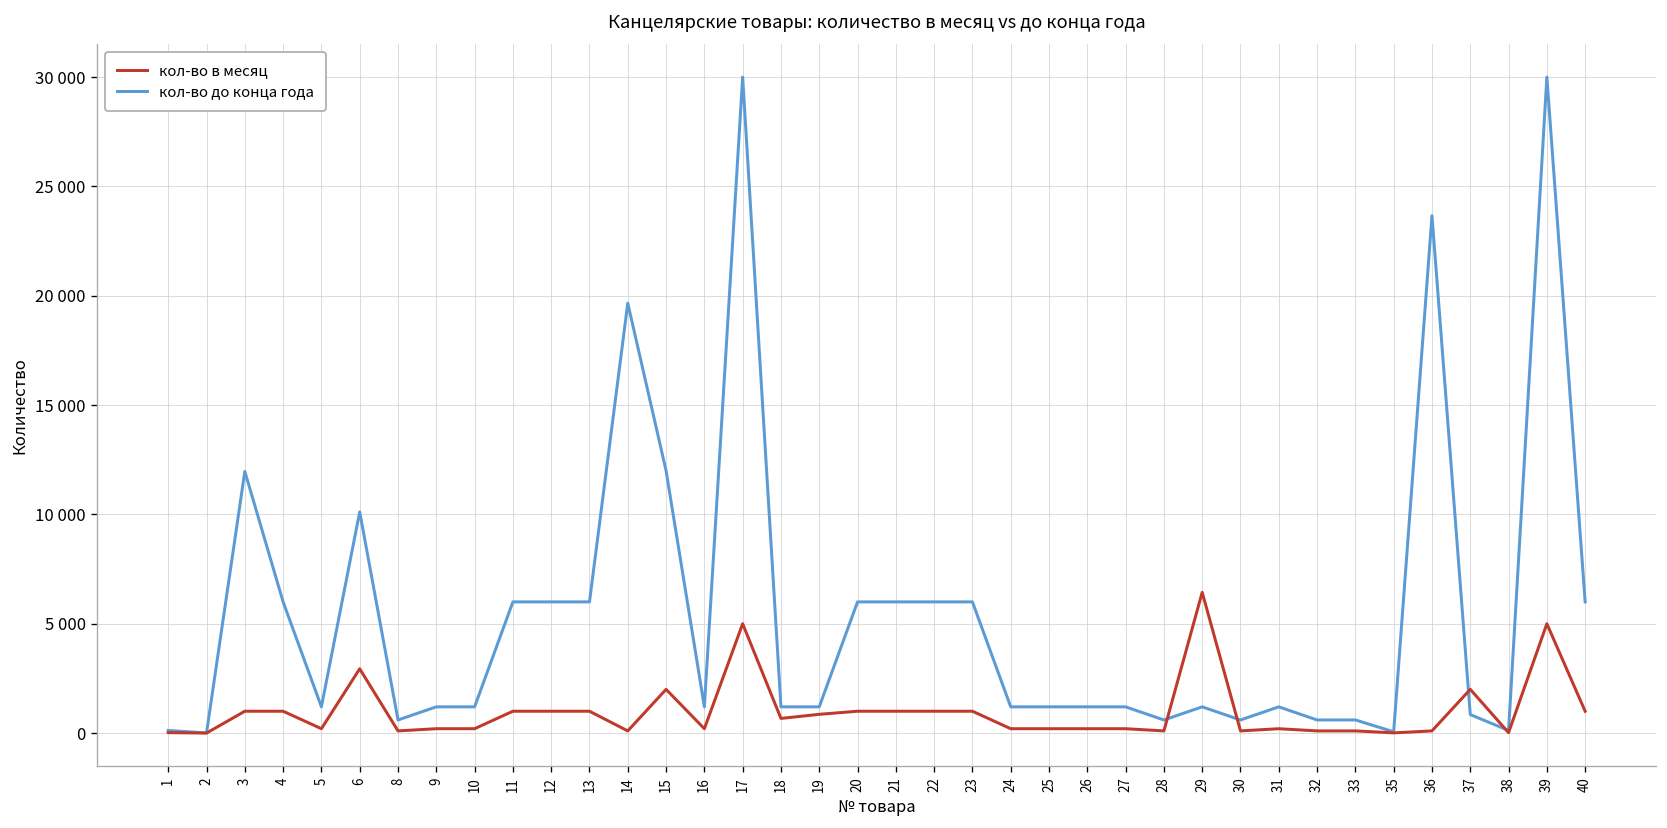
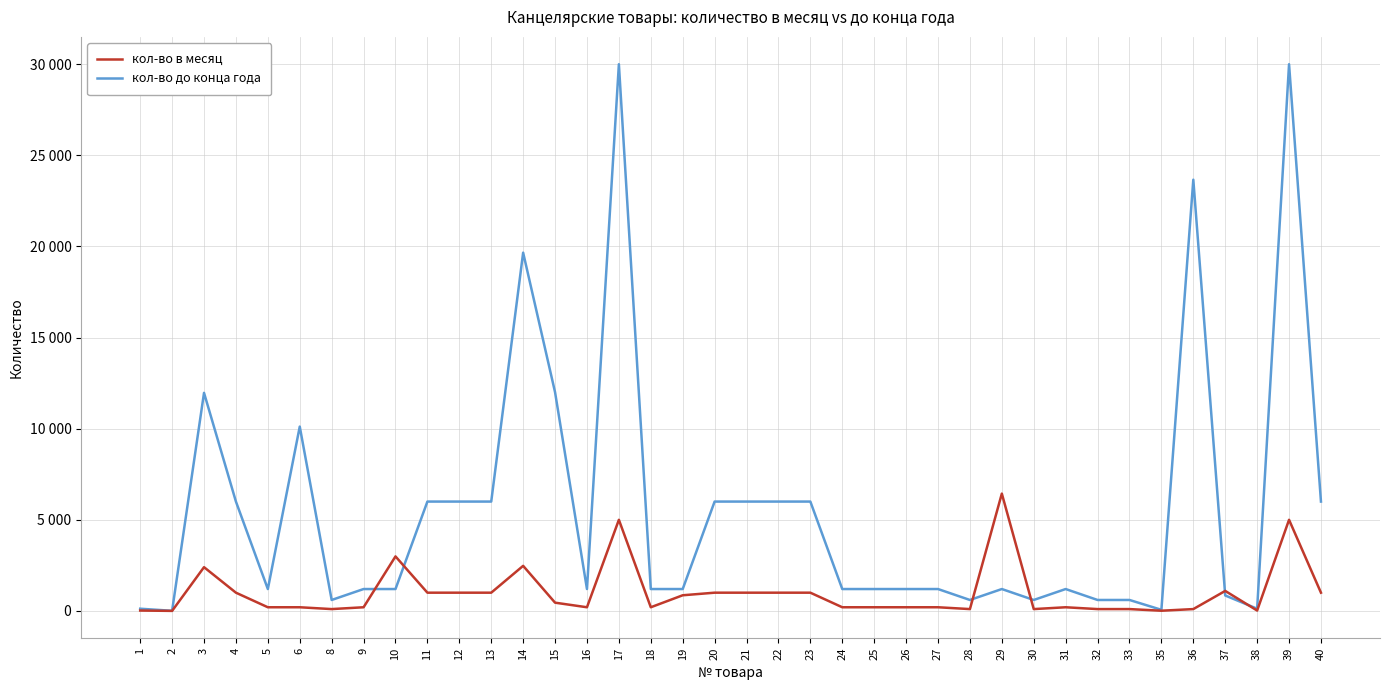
кол-во в месяц, 3: 1000 -> 2400
кол-во в месяц, 6: 2900 -> 200
кол-во в месяц, 10: 200 -> 3000
кол-во в месяц, 14: 100 -> 2500
кол-во в месяц, 15: 2000 -> 500
кол-во в месяц, 18: 700 -> 200
кол-во в месяц, 37: 2000 -> 1100
